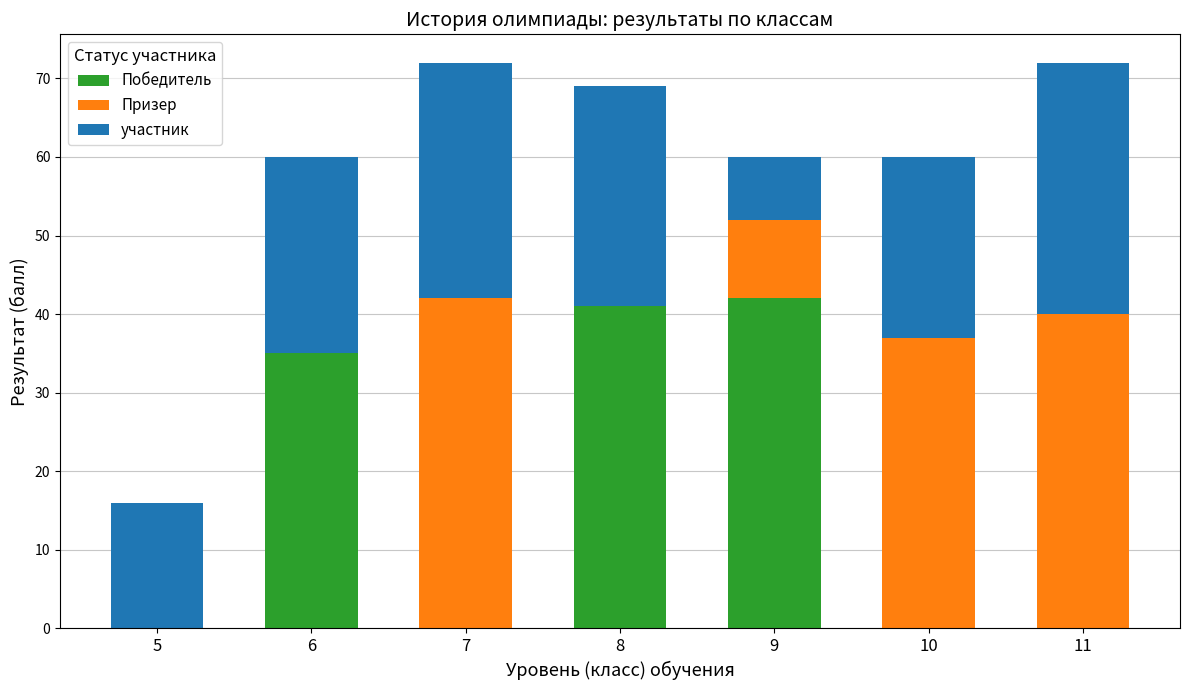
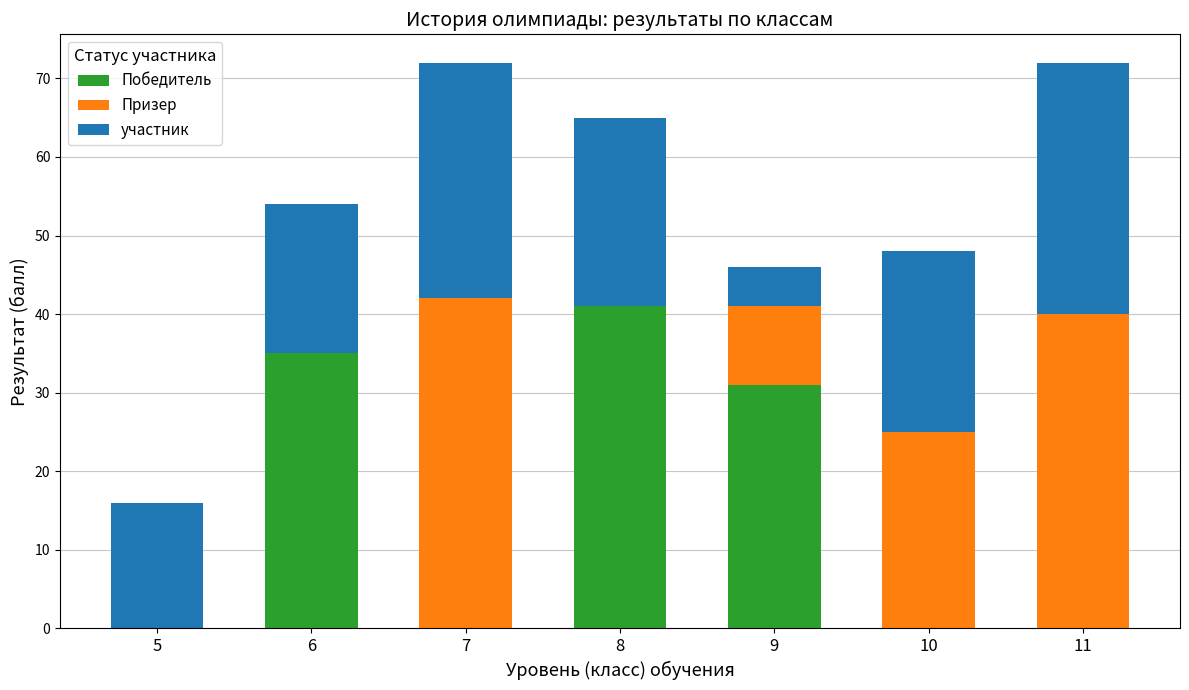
участник, 6: 25 -> 19
участник, 8: 28 -> 24
Победитель, 9: 42 -> 31
участник, 9: 8 -> 5
Призер, 10: 37 -> 25
